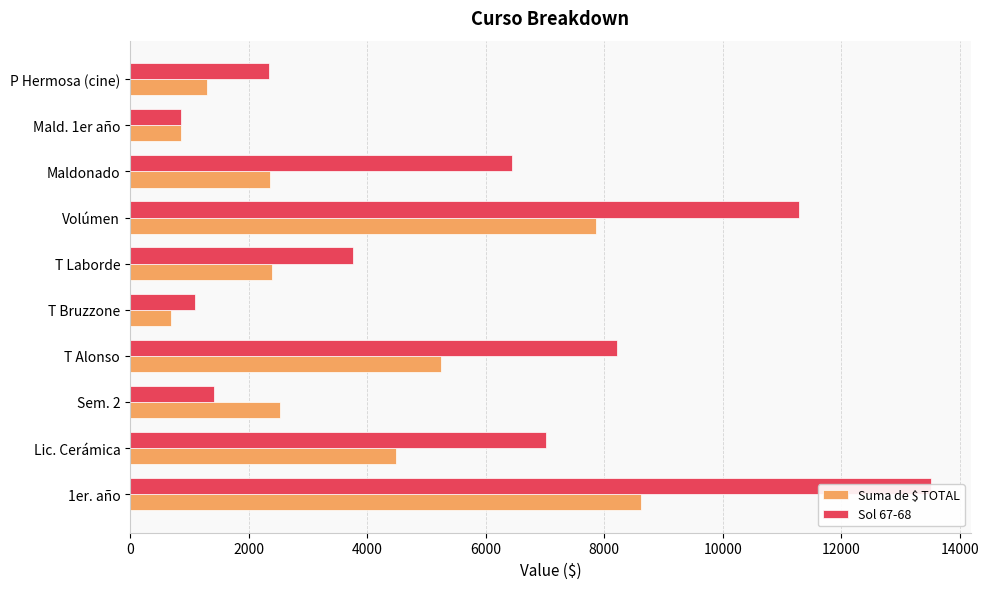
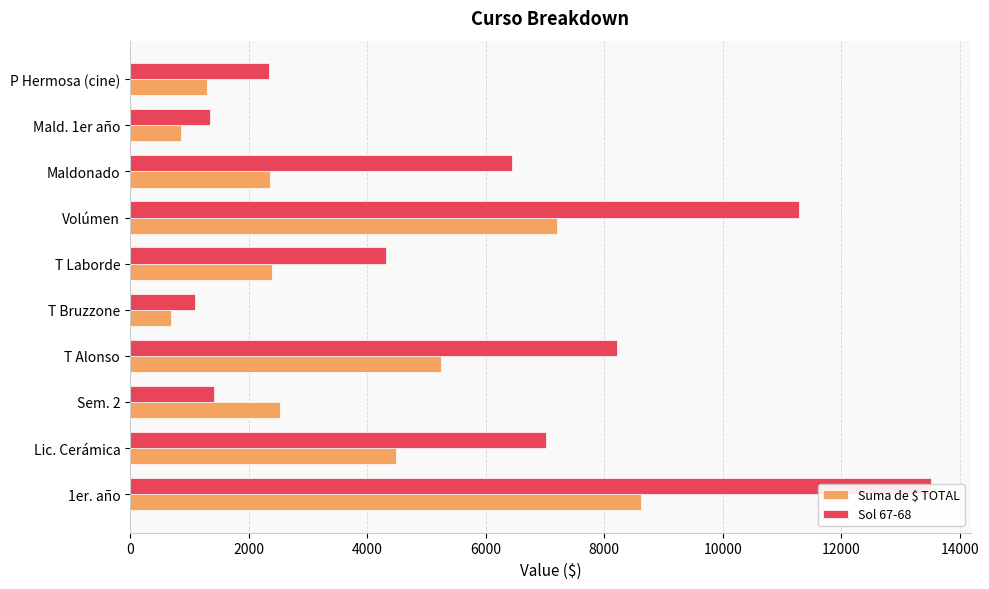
Sol 67-68, Mald. 1er año: 900 -> 1400
Suma de $ TOTAL, Volúmen: 7900 -> 7200
Sol 67-68, T Laborde: 3800 -> 4300
